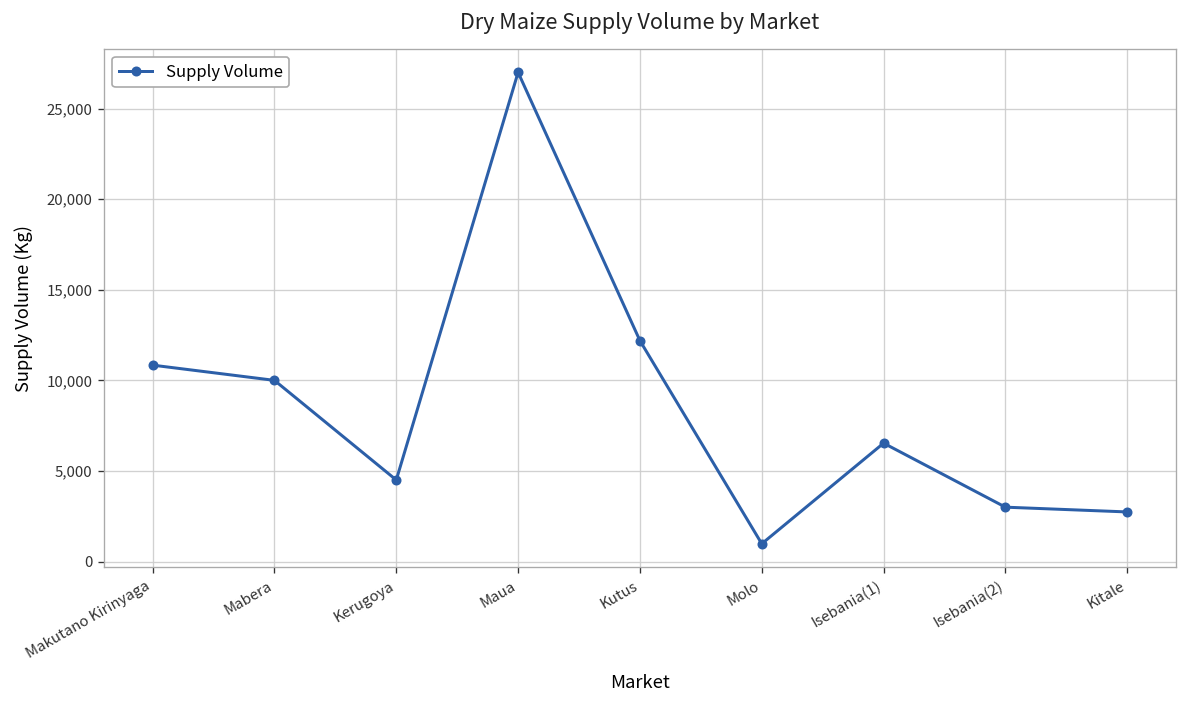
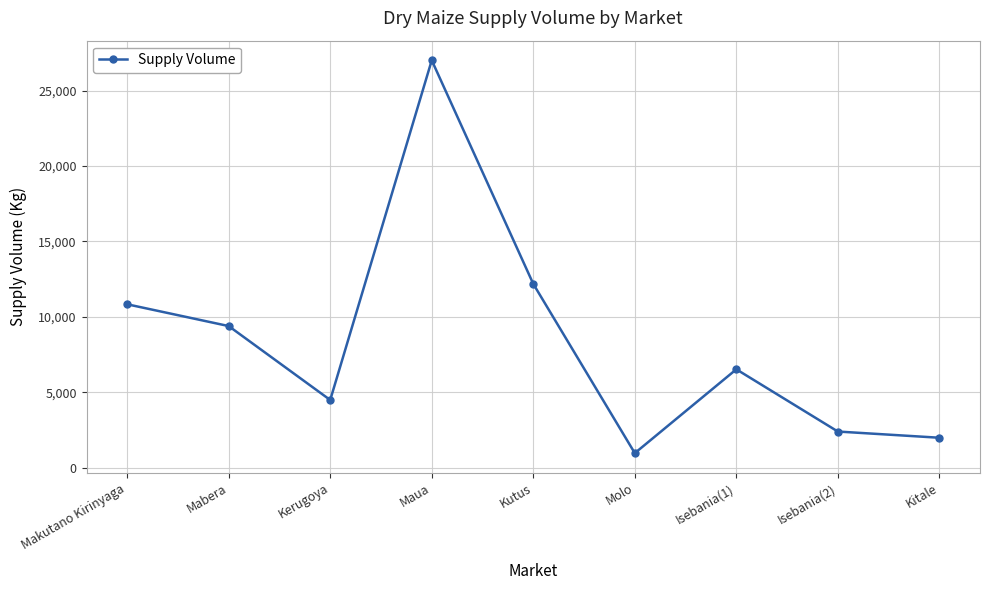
Mabera: 10,000 -> 9,400
Isebania(2): 3,000 -> 2,400
Kitale: 2,700 -> 2,000
